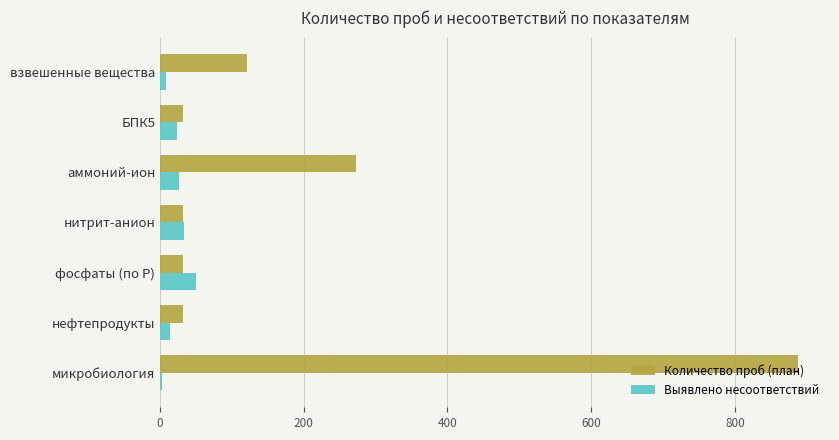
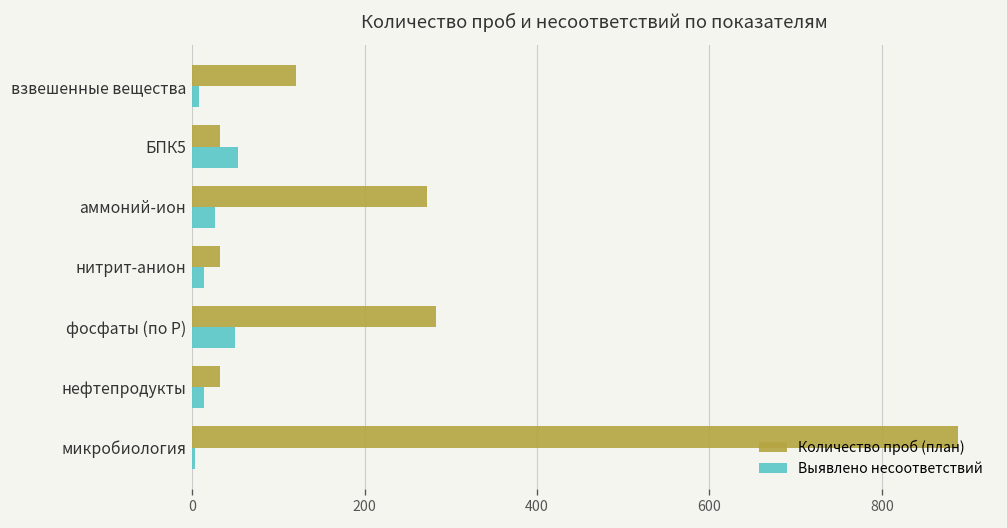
Выявлено несоответствий, БПК5: 20 -> 50
Выявлено несоответствий, нитрит-анион: 30 -> 10
Количество проб (план), фосфаты (по P): 30 -> 280
